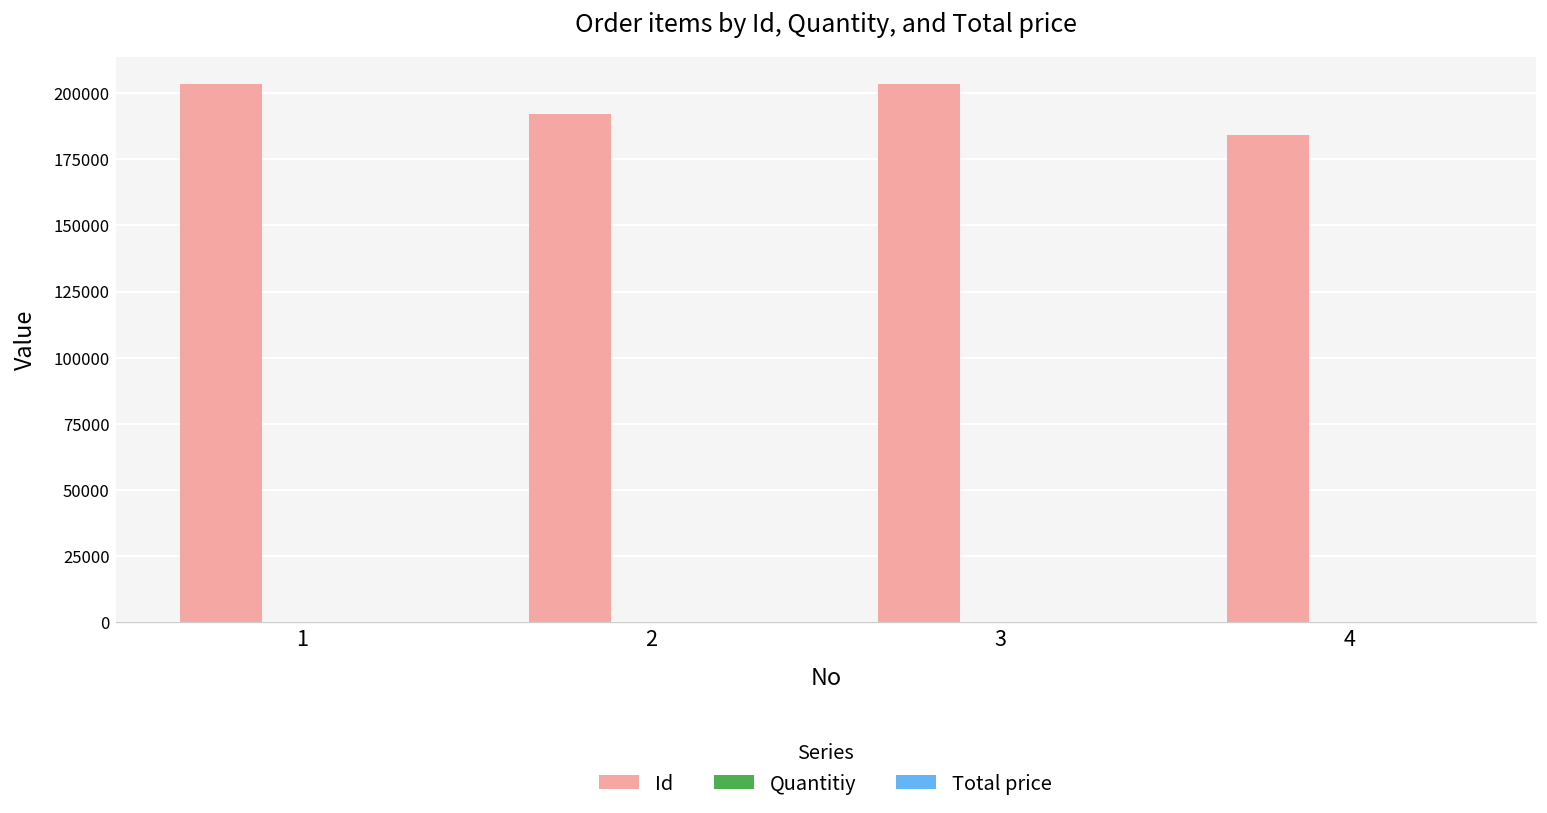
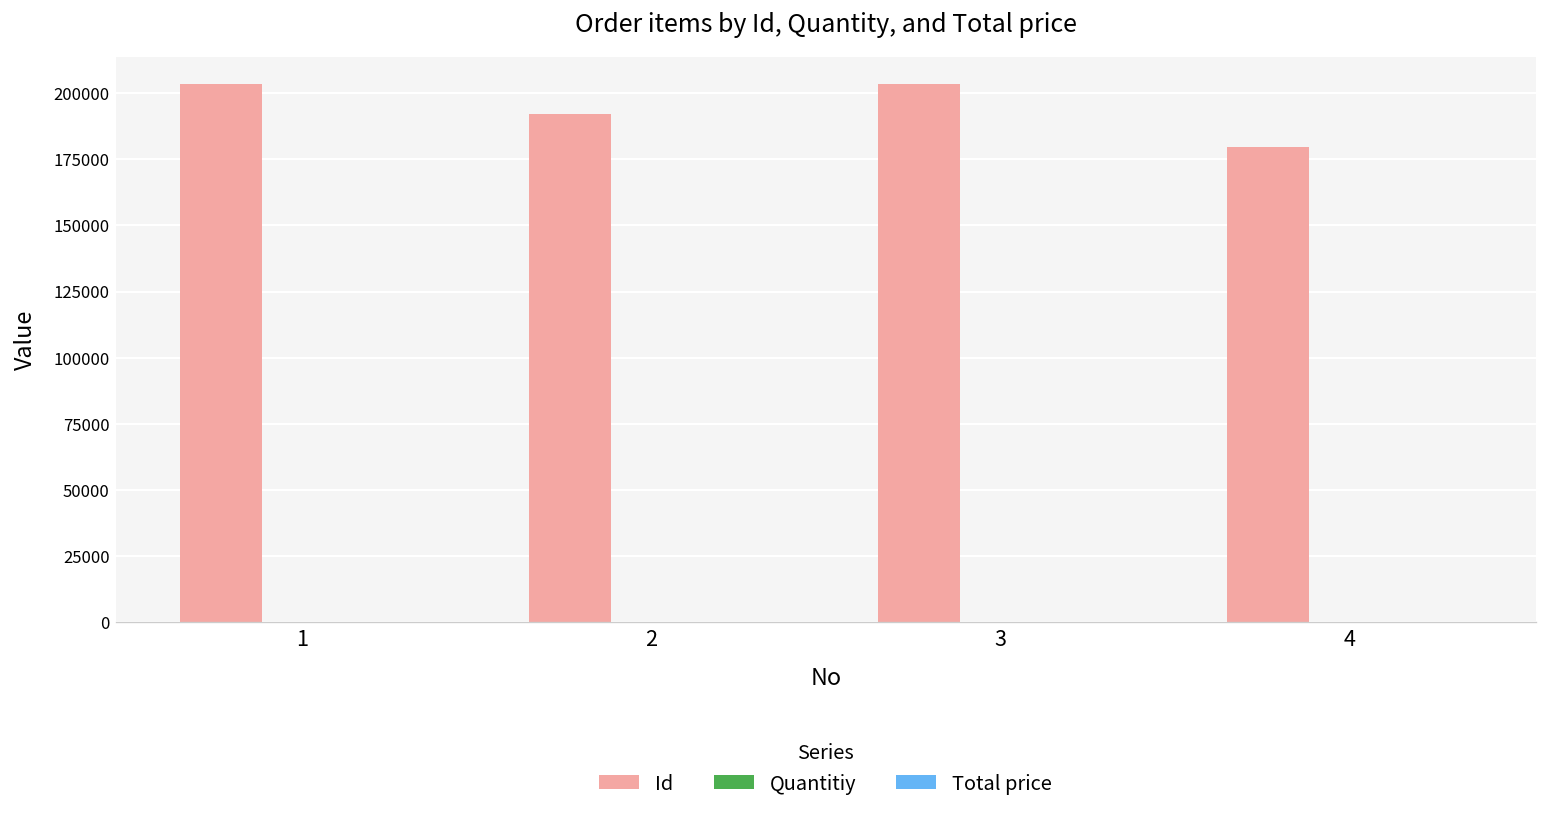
Id, 4: 184000 -> 180000
